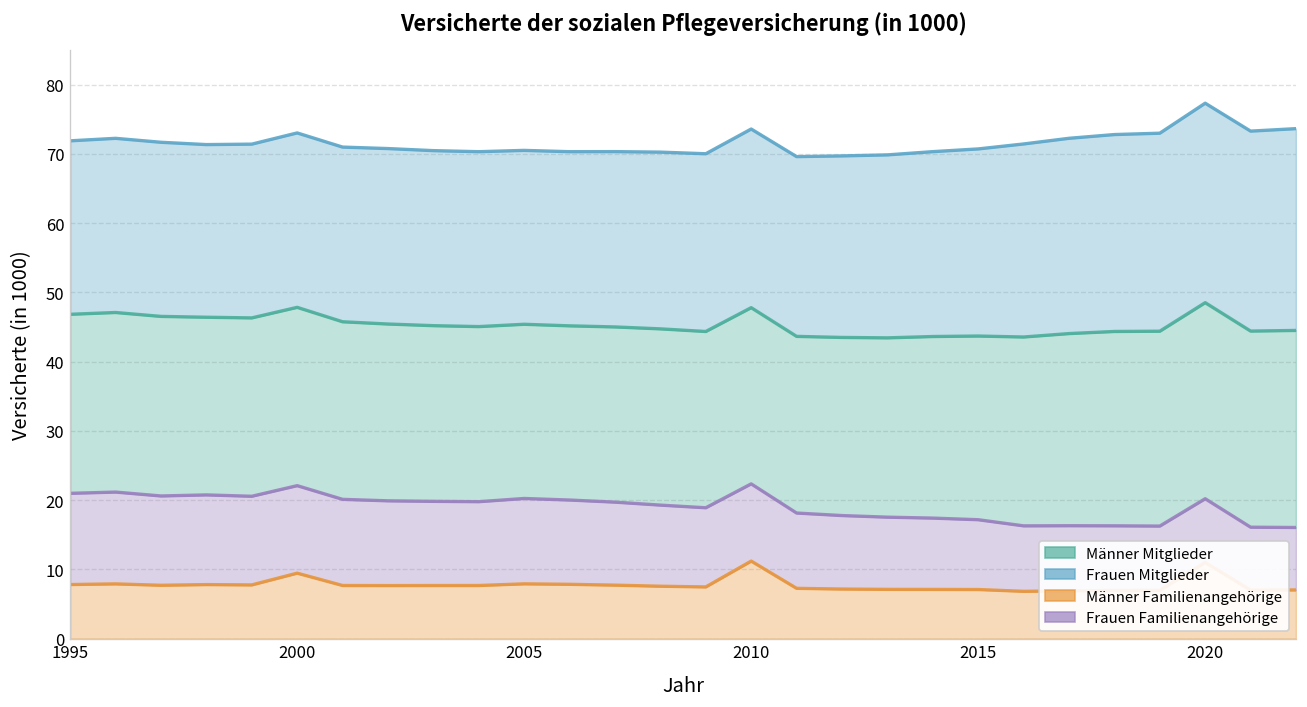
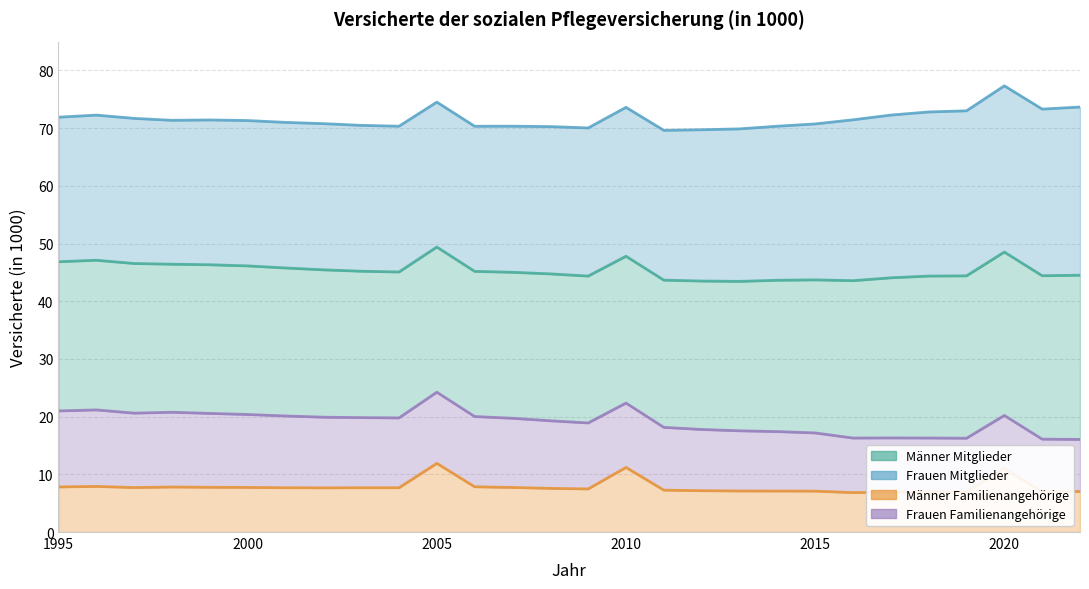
Männer Familienangehörige, 2000: 9 -> 8
Männer Familienangehörige, 2005: 8 -> 12
